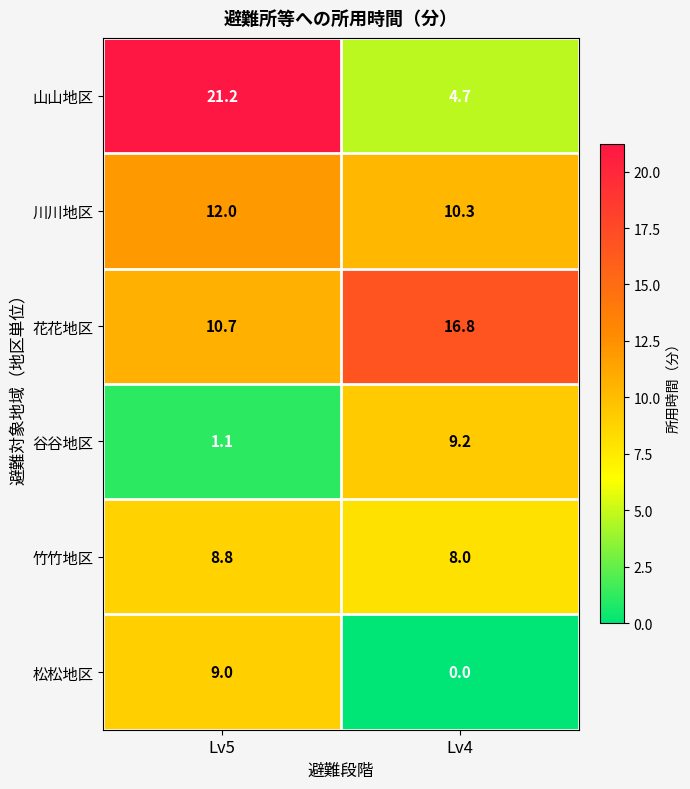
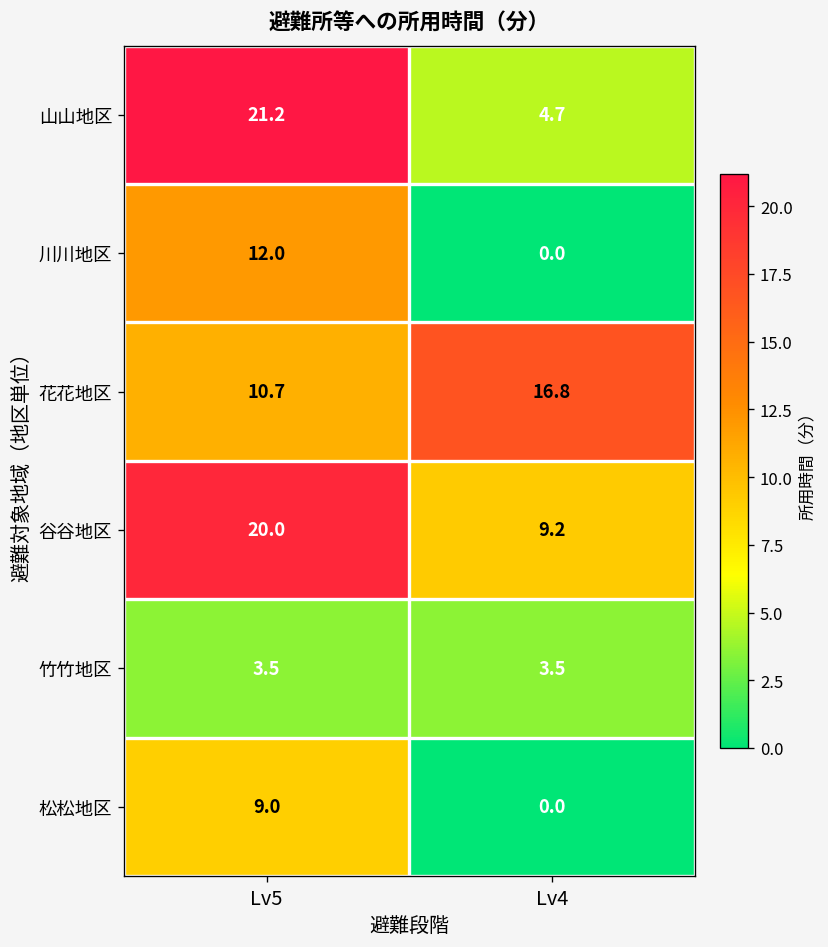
川川地区, Lv4: 10.3 -> 0.0
谷谷地区, Lv5: 1.1 -> 20.0
竹竹地区, Lv5: 8.8 -> 3.5
竹竹地区, Lv4: 8.0 -> 3.5
